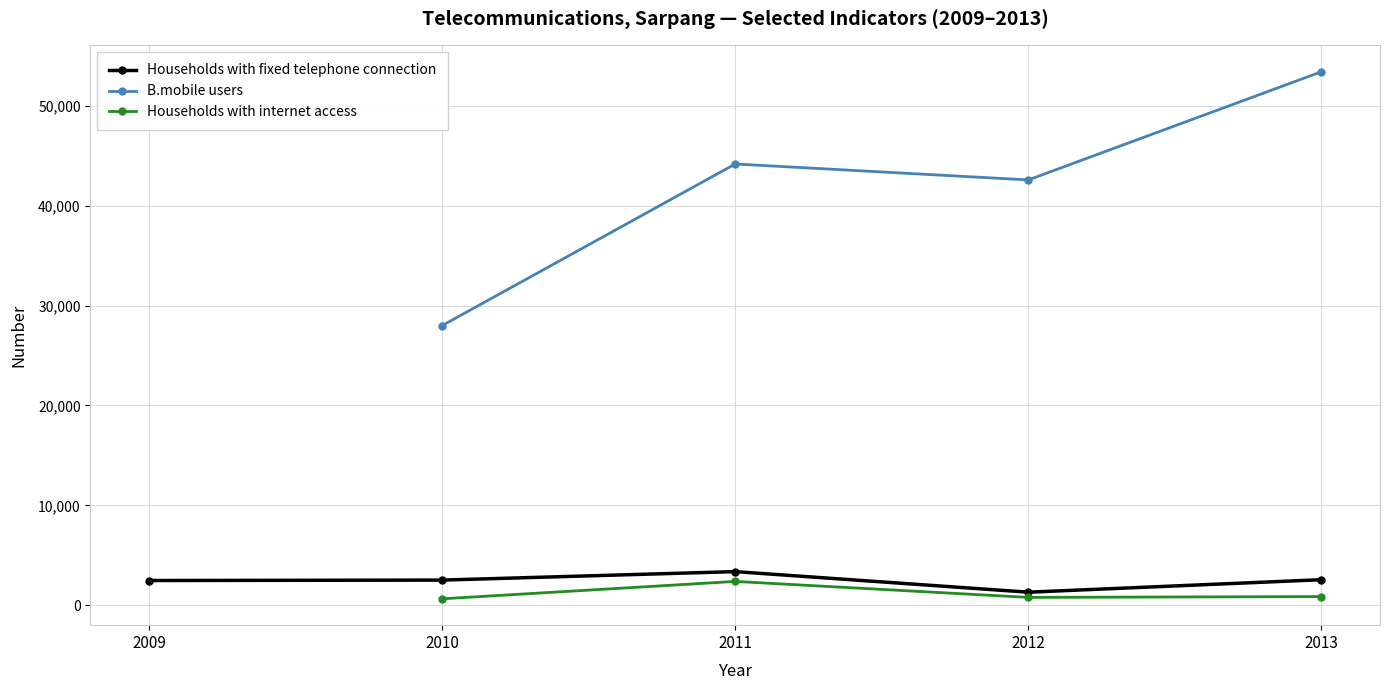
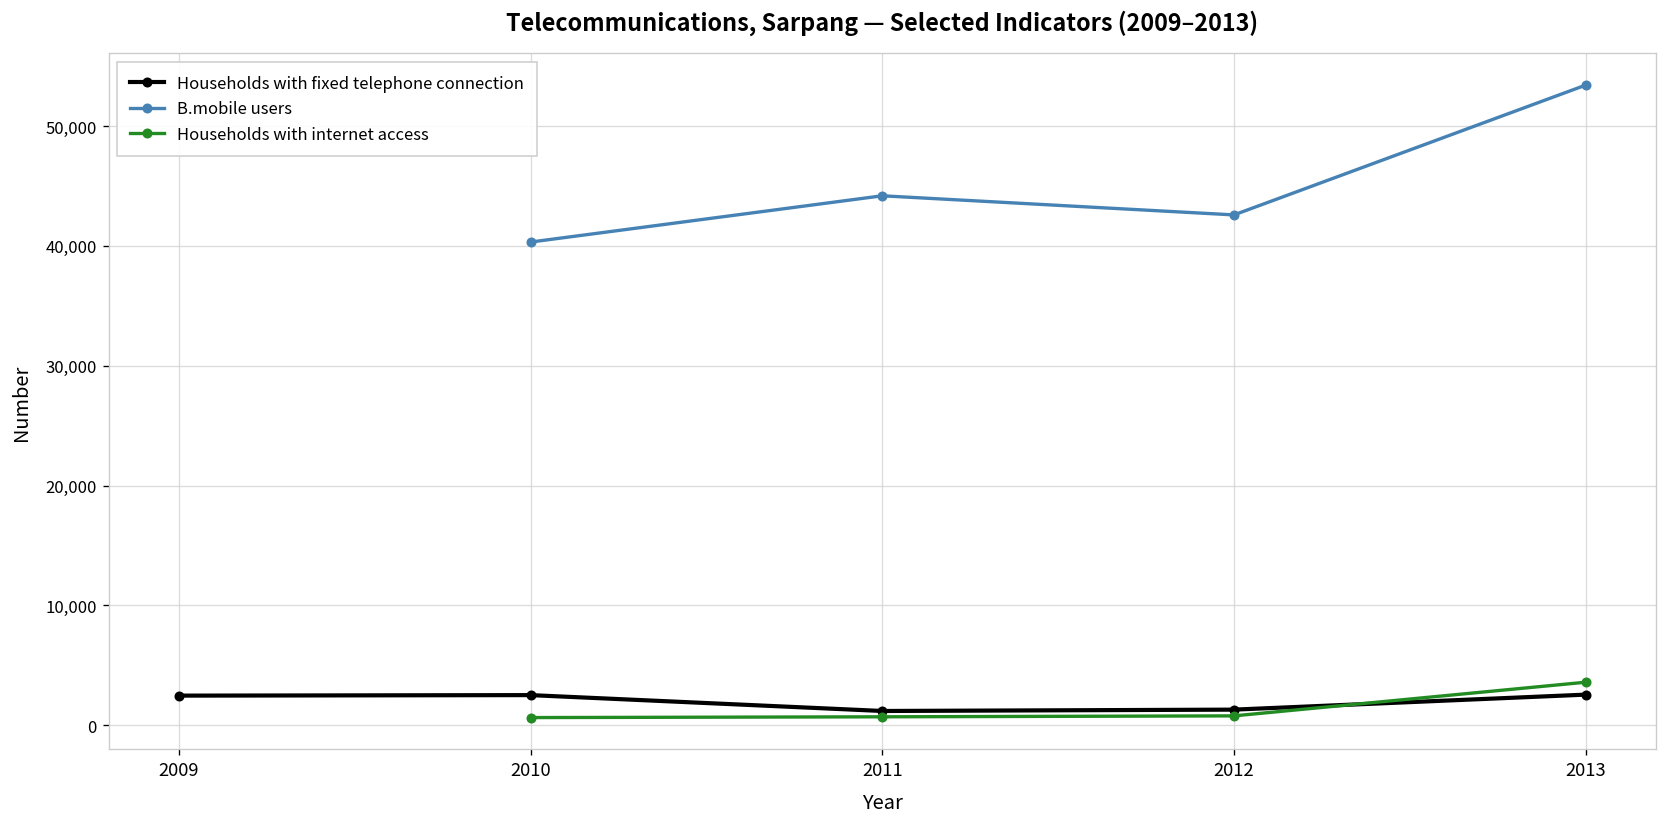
B.mobile users, 2010: 28,000 -> 40,000
Households with fixed telephone connection, 2011: 3,000 -> 1,000
Households with internet access, 2011: 2,000 -> 1,000
Households with internet access, 2013: 1,000 -> 4,000
